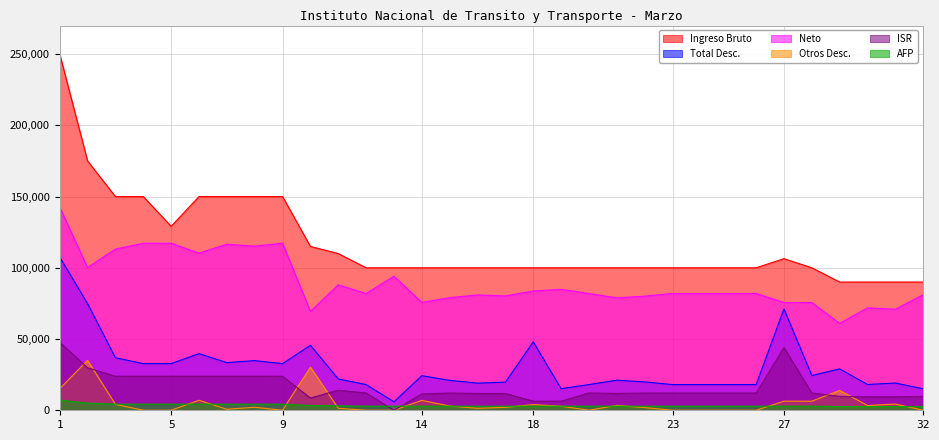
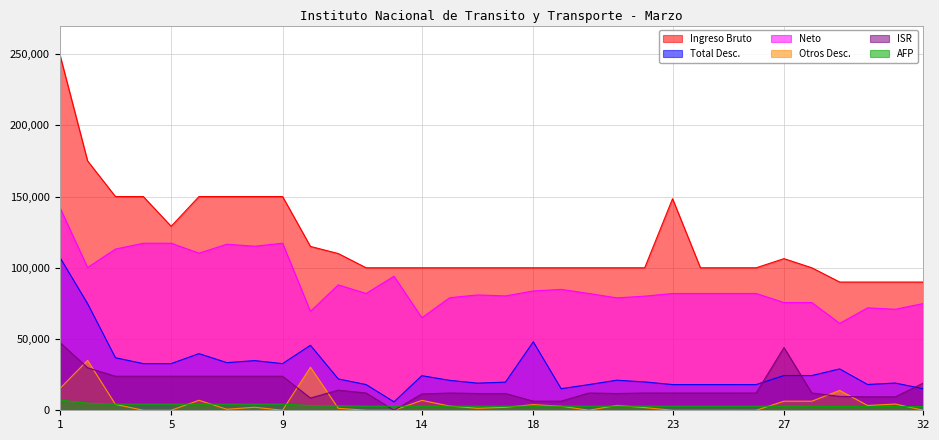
Neto, 14: 76,000 -> 65,000
Ingreso Bruto, 23: 100,000 -> 148,000
Total Desc., 27: 71,000 -> 24,000
Neto, 32: 81,000 -> 75,000
ISR, 32: 10,000 -> 19,000
